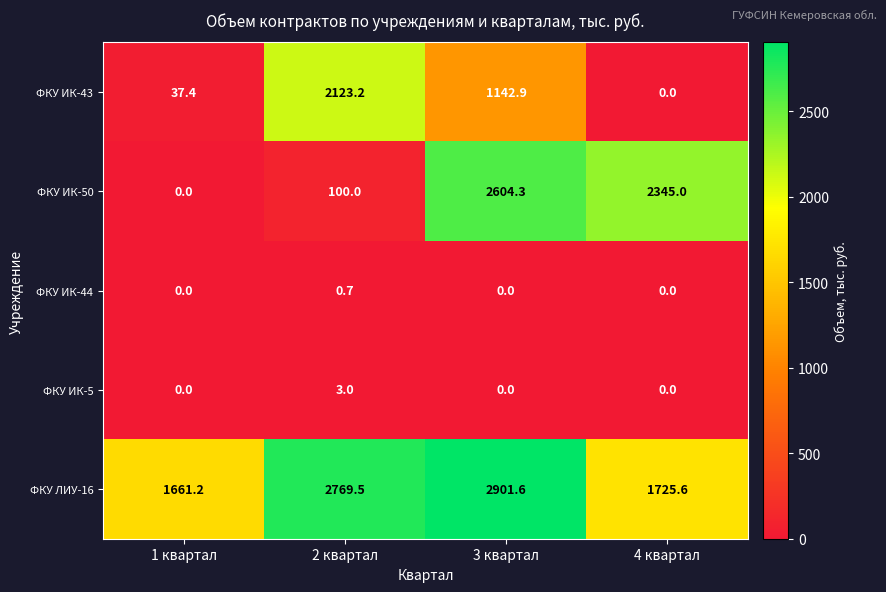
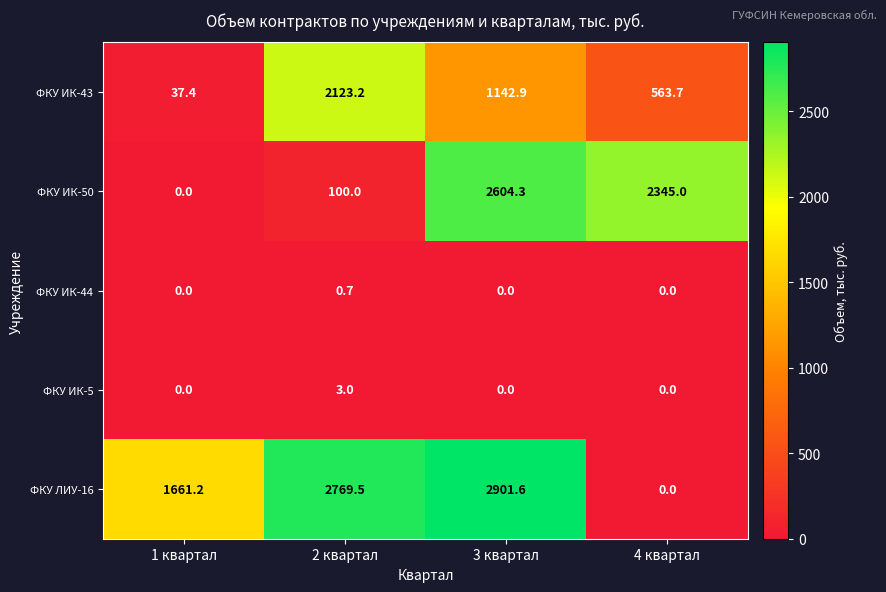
ФКУ ИК-43, 4 квартал: 0.0 -> 563.7
ФКУ ЛИУ-16, 4 квартал: 1725.6 -> 0.0
